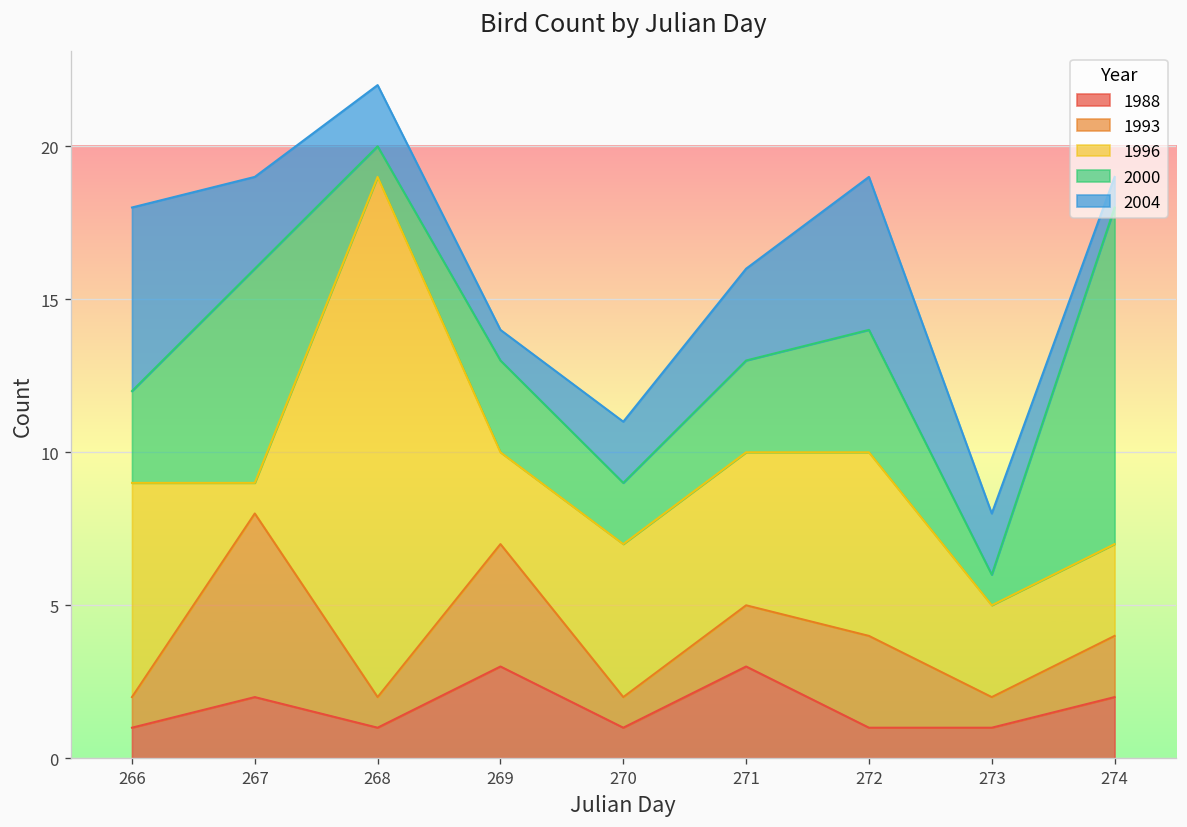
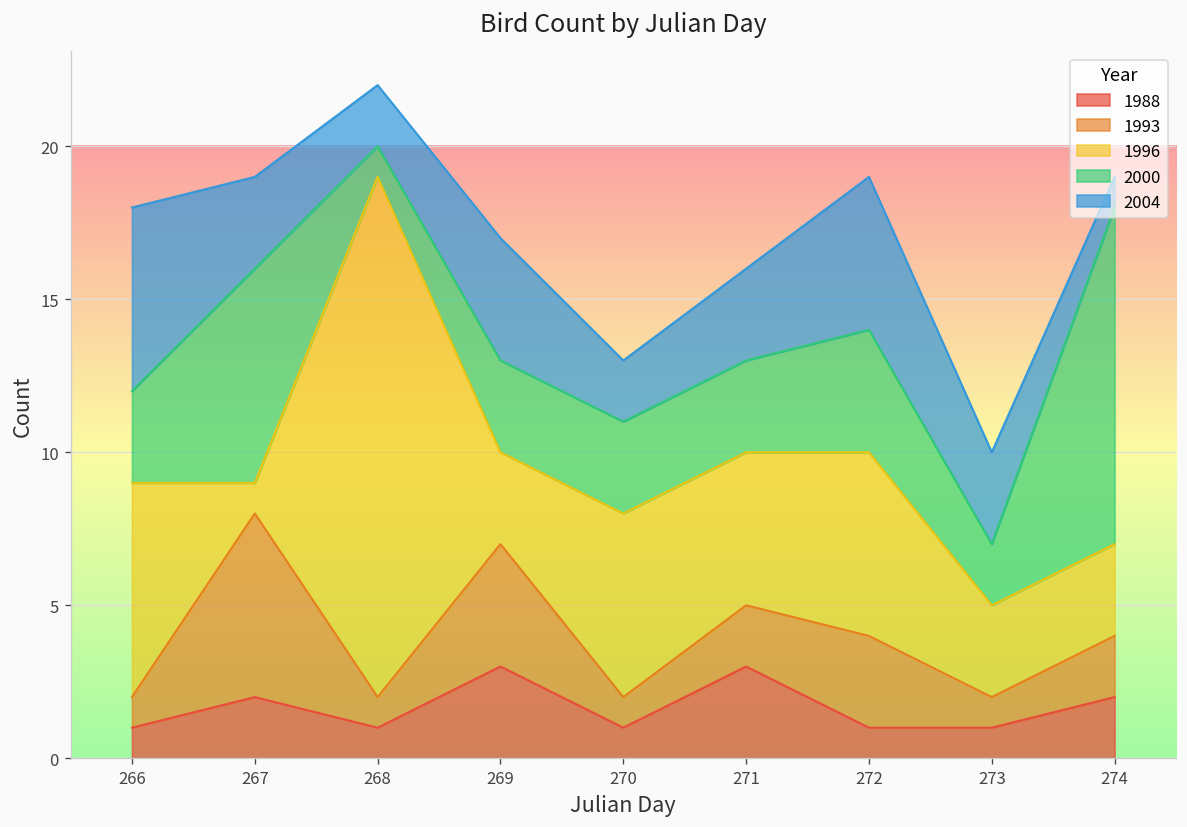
2004, 269: 1 -> 4
1996, 270: 5 -> 6
2000, 270: 2 -> 3
2000, 273: 1 -> 2
2004, 273: 2 -> 3
